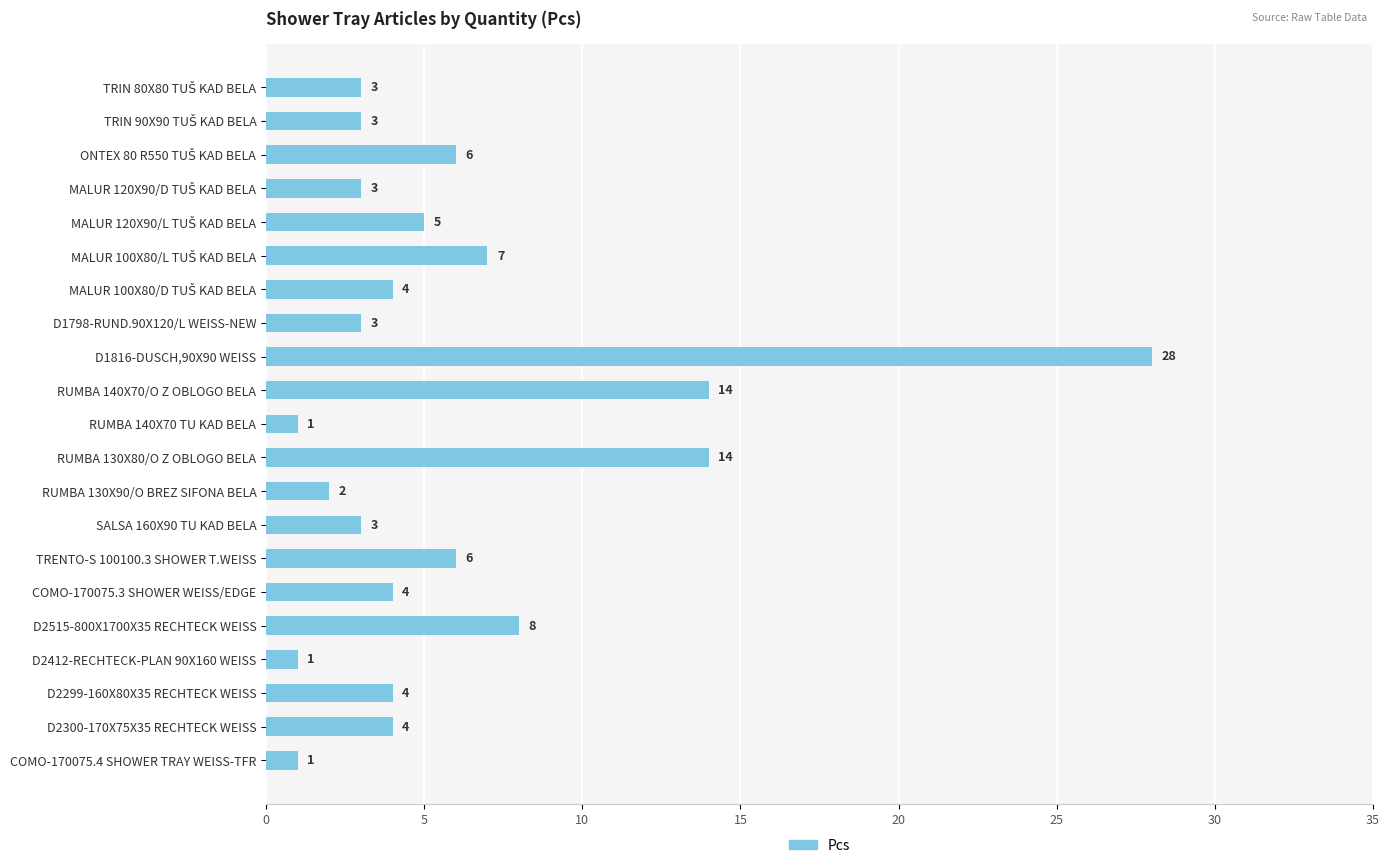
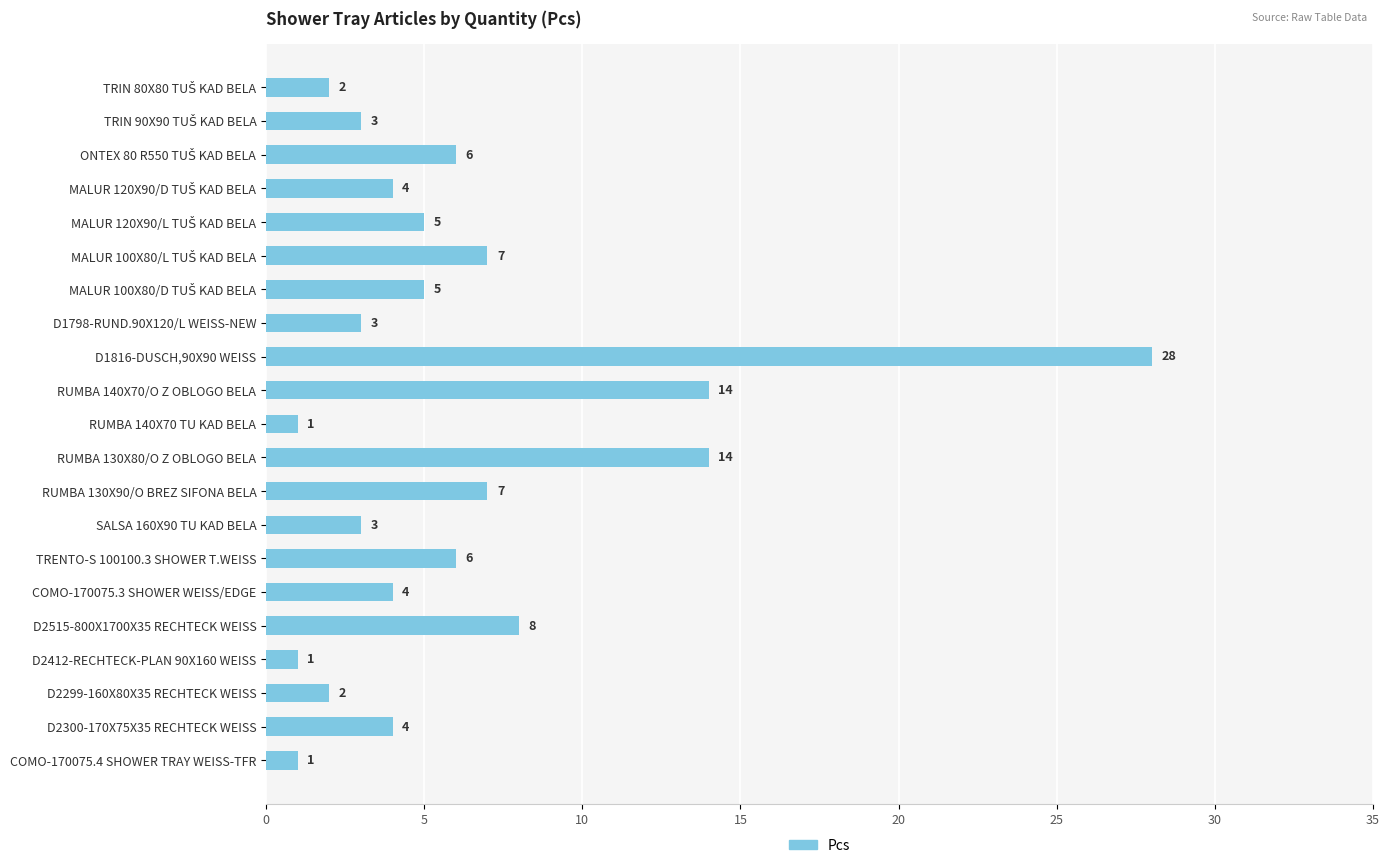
TRIN 80X80 TUŠ KAD BELA: 3 -> 2
MALUR 120X90/D TUŠ KAD BELA: 3 -> 4
MALUR 100X80/D TUŠ KAD BELA: 4 -> 5
RUMBA 130X90/O BREZ SIFONA BELA: 2 -> 7
D2299-160X80X35 RECHTECK WEISS: 4 -> 2
